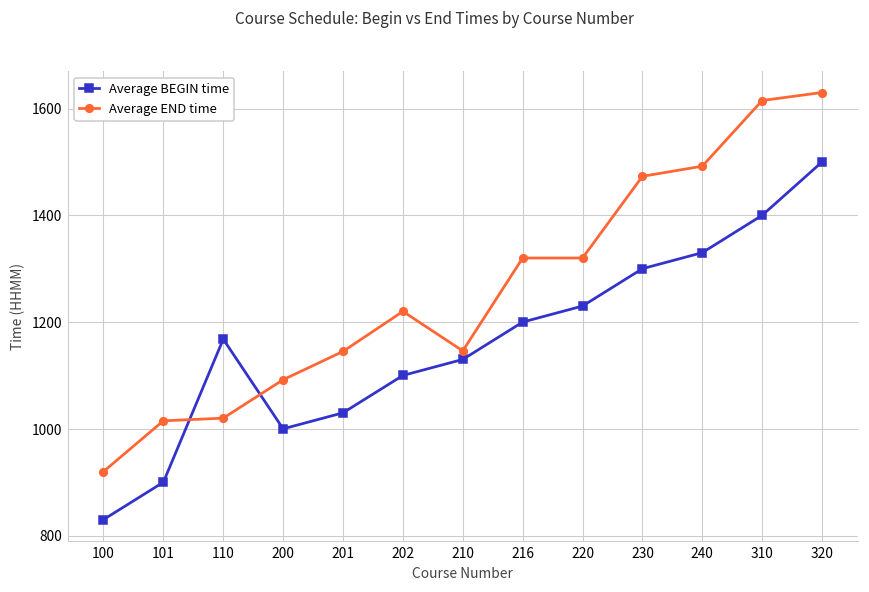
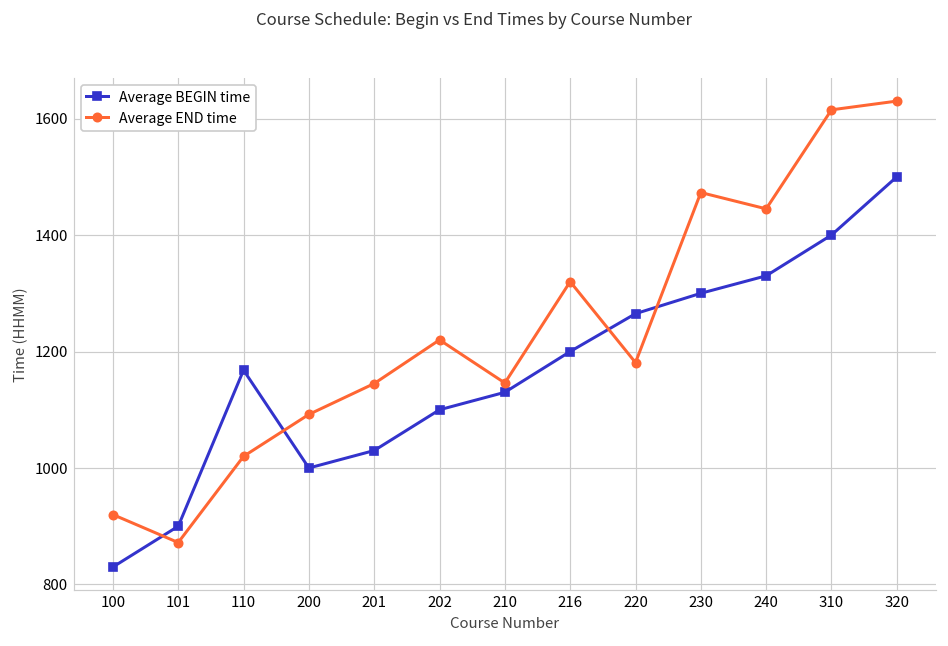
Average END time, 101: 1020 -> 870
Average BEGIN time, 220: 1230 -> 1270
Average END time, 220: 1320 -> 1180
Average END time, 240: 1490 -> 1450
